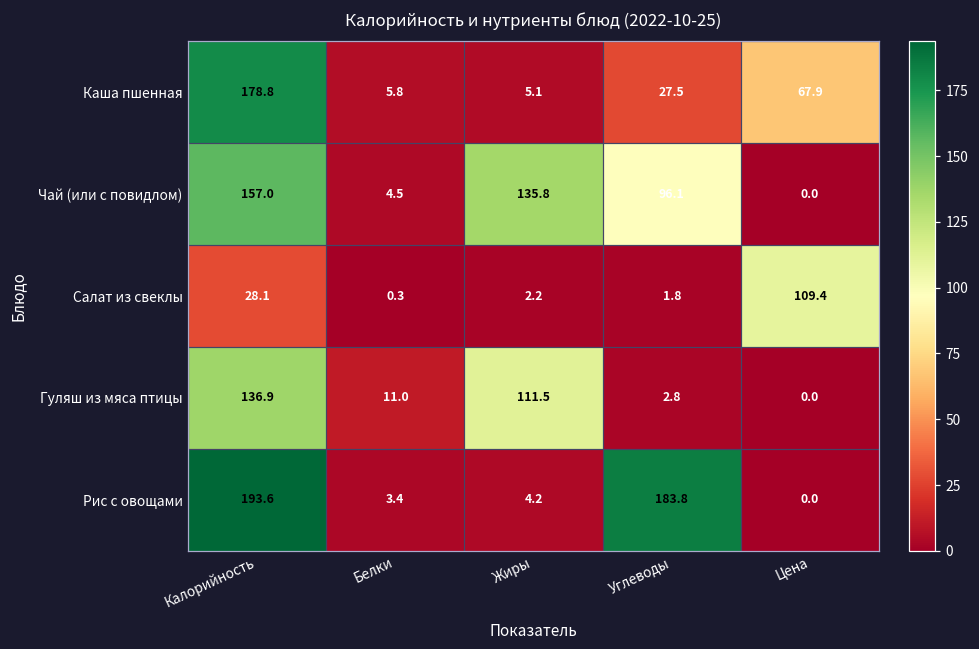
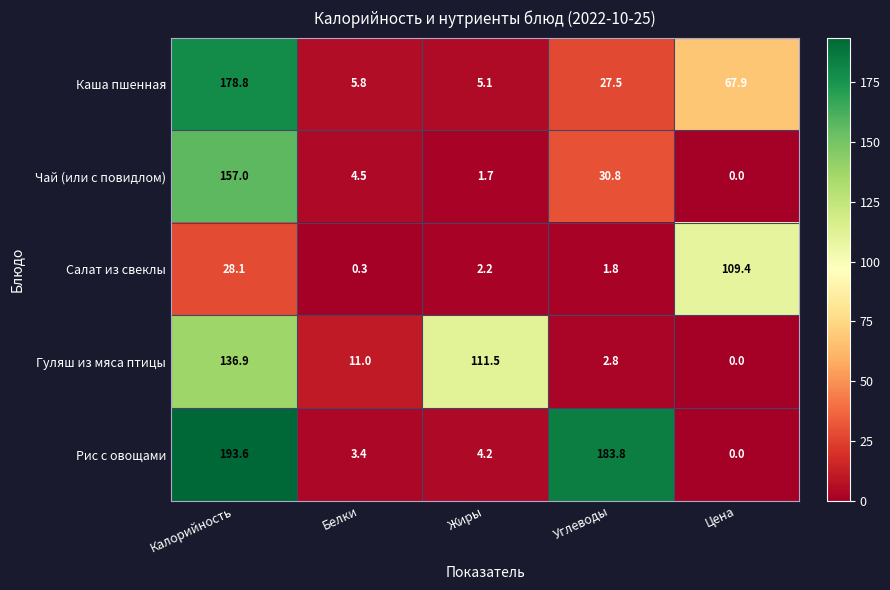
Чай (или с повидлом), Жиры: 135.8 -> 1.7
Чай (или с повидлом), Углеводы: 96.1 -> 30.8
